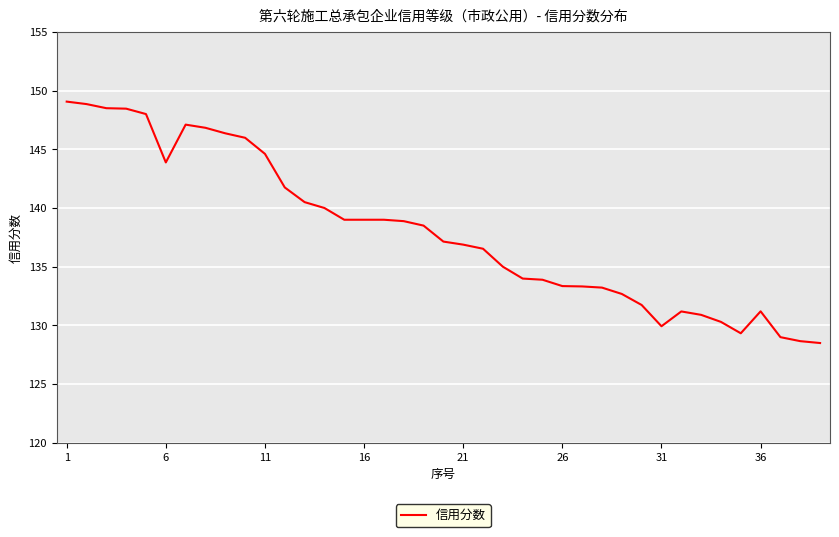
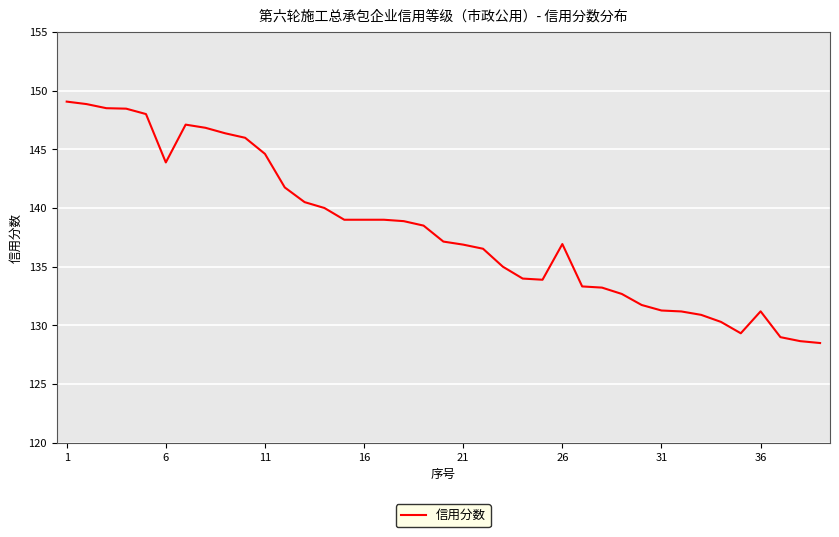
26: 133.4 -> 136.9
31: 129.9 -> 131.3
